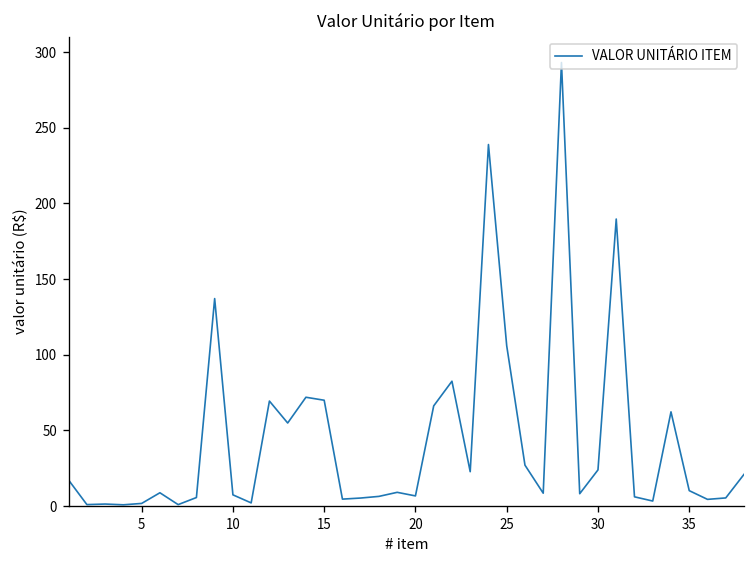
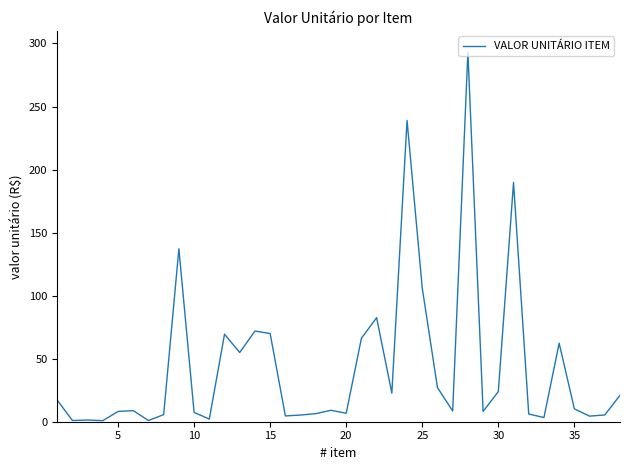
5: 2 -> 8
